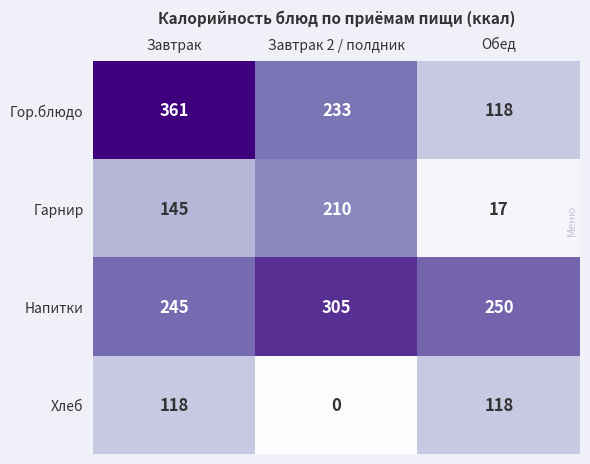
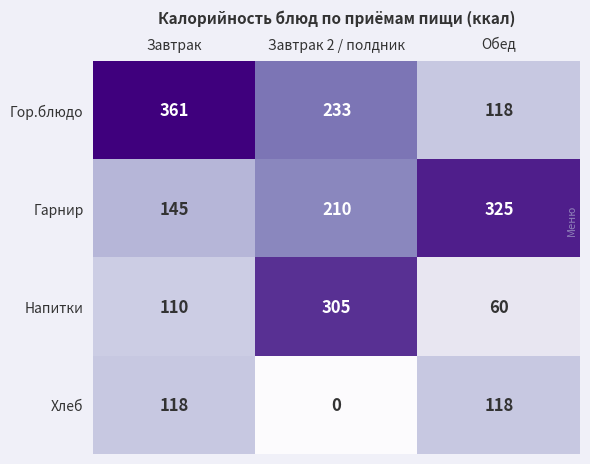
Гарнир, Обед: 17 -> 325
Напитки, Завтрак: 245 -> 110
Напитки, Обед: 250 -> 60
